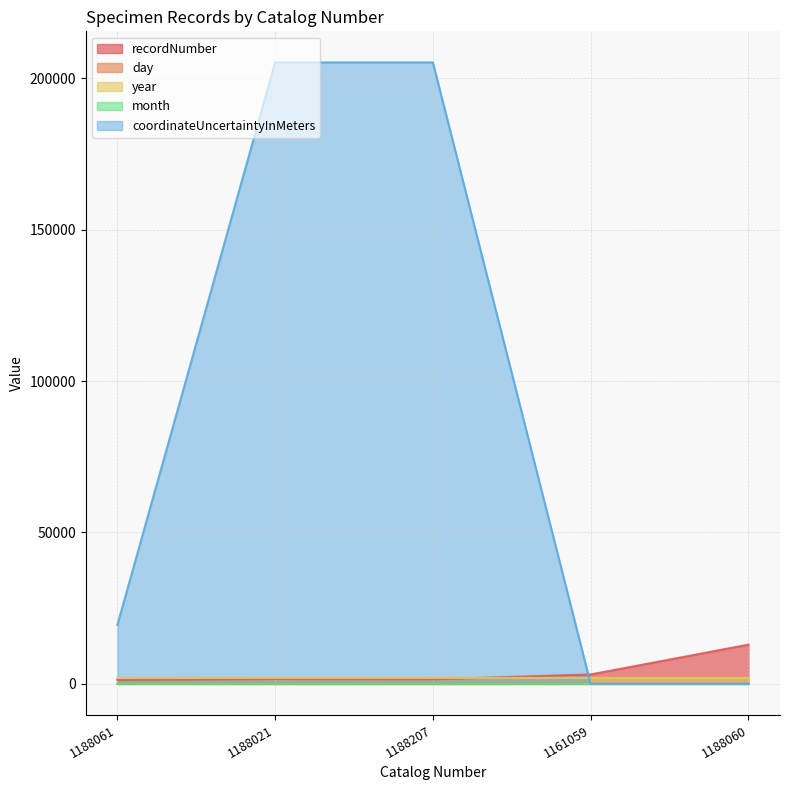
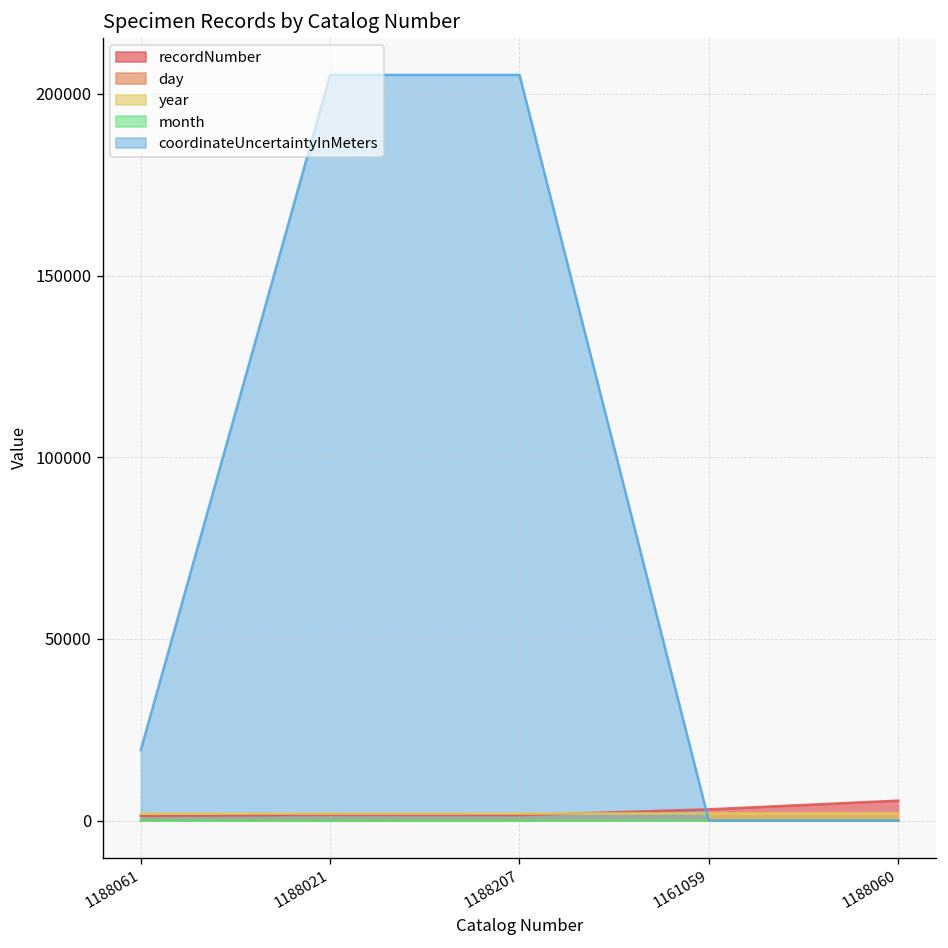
recordNumber, 1188060: 13000 -> 6000
